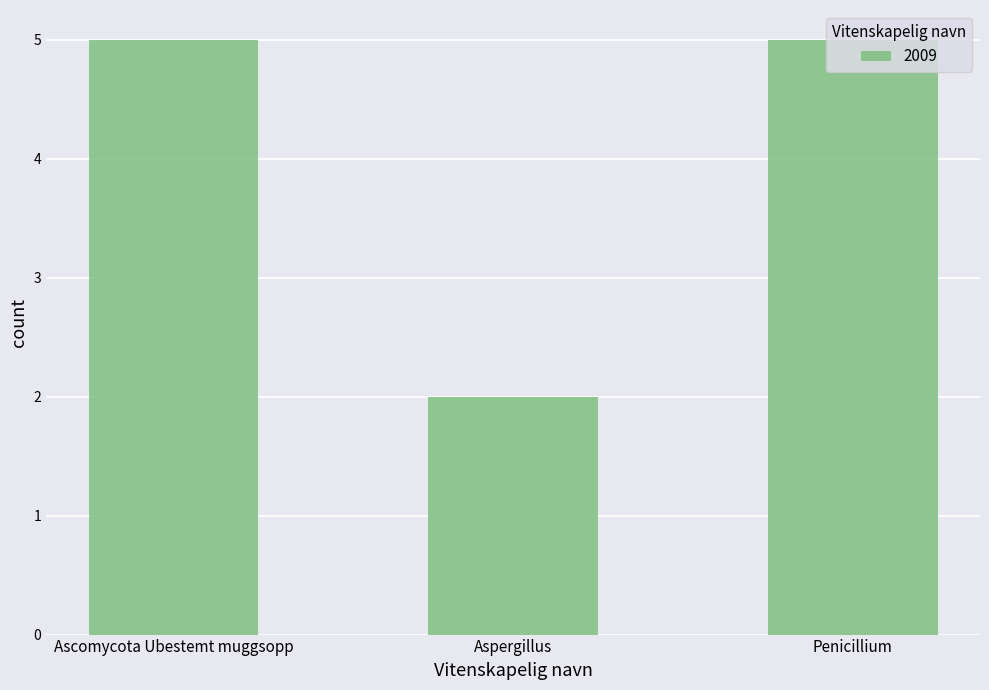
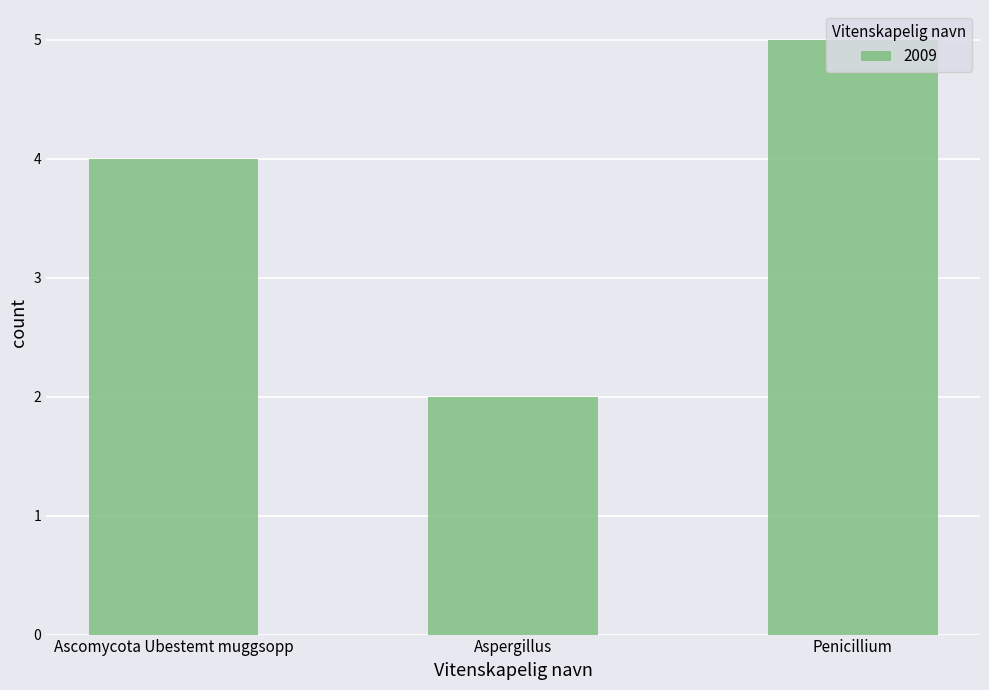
Ascomycota Ubestemt muggsopp: 5 -> 4
